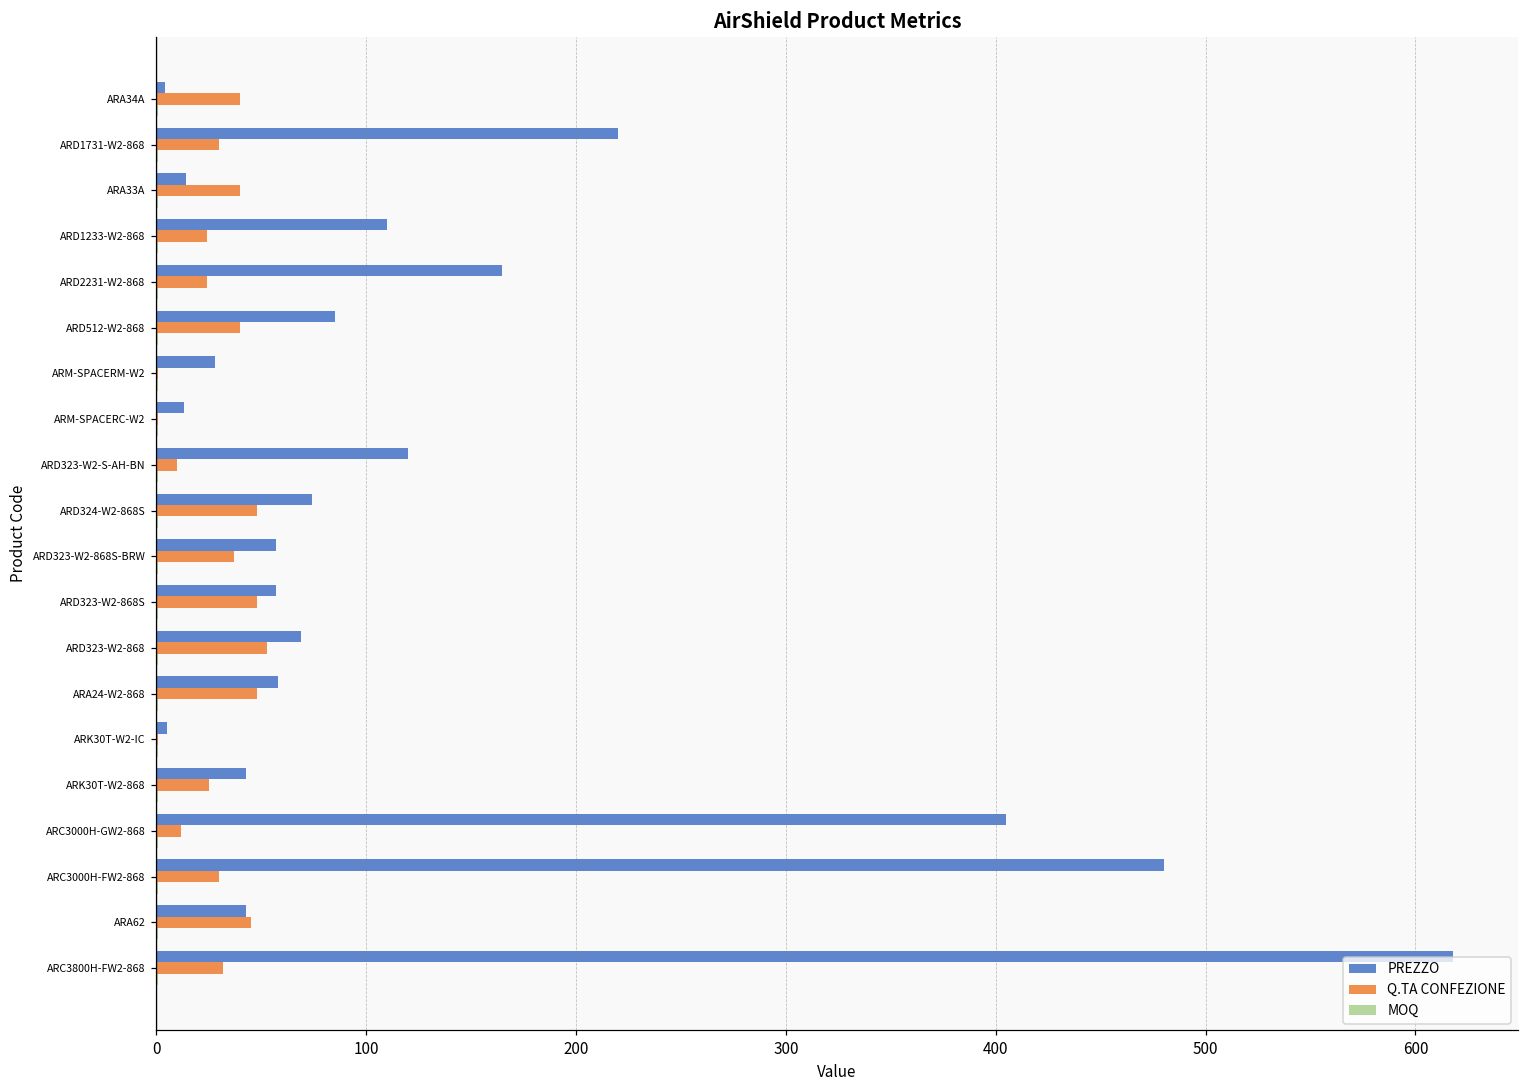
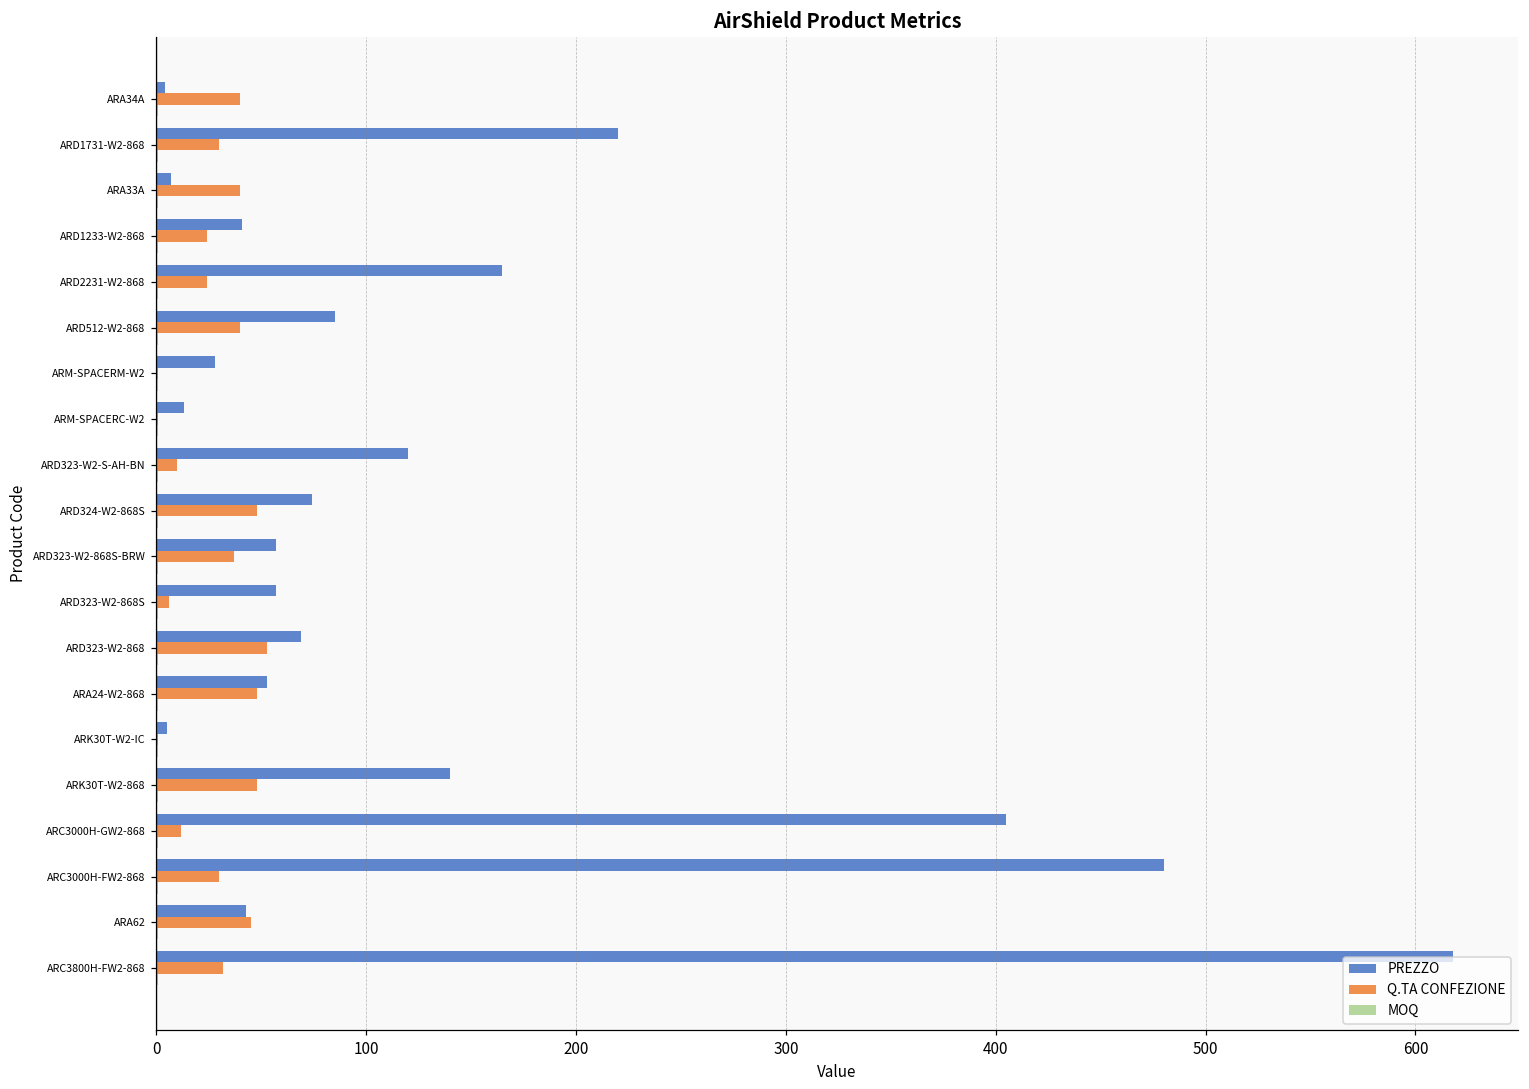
PREZZO, ARA33A: 14 -> 7
PREZZO, ARD1233-W2-868: 110 -> 41
Q.TA CONFEZIONE, ARD323-W2-868S: 48 -> 6
PREZZO, ARA24-W2-868: 58 -> 53
PREZZO, ARK30T-W2-868: 43 -> 140
Q.TA CONFEZIONE, ARK30T-W2-868: 25 -> 48
